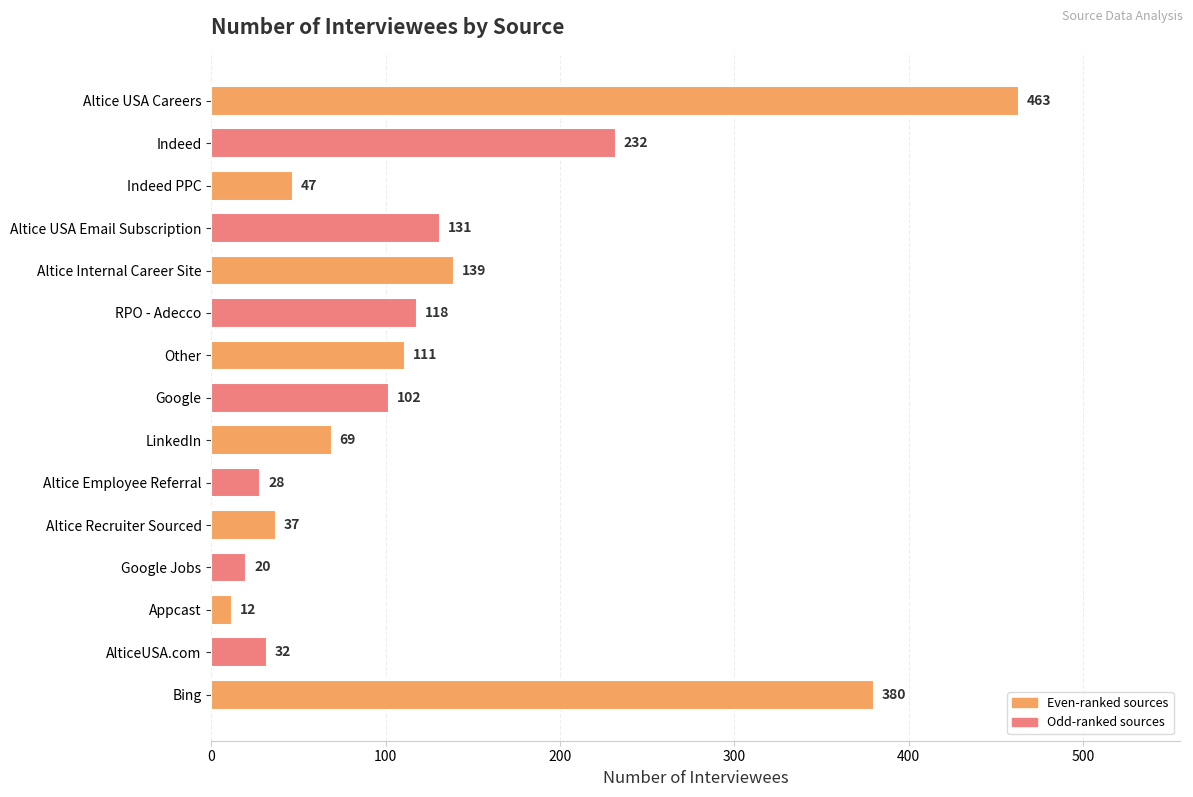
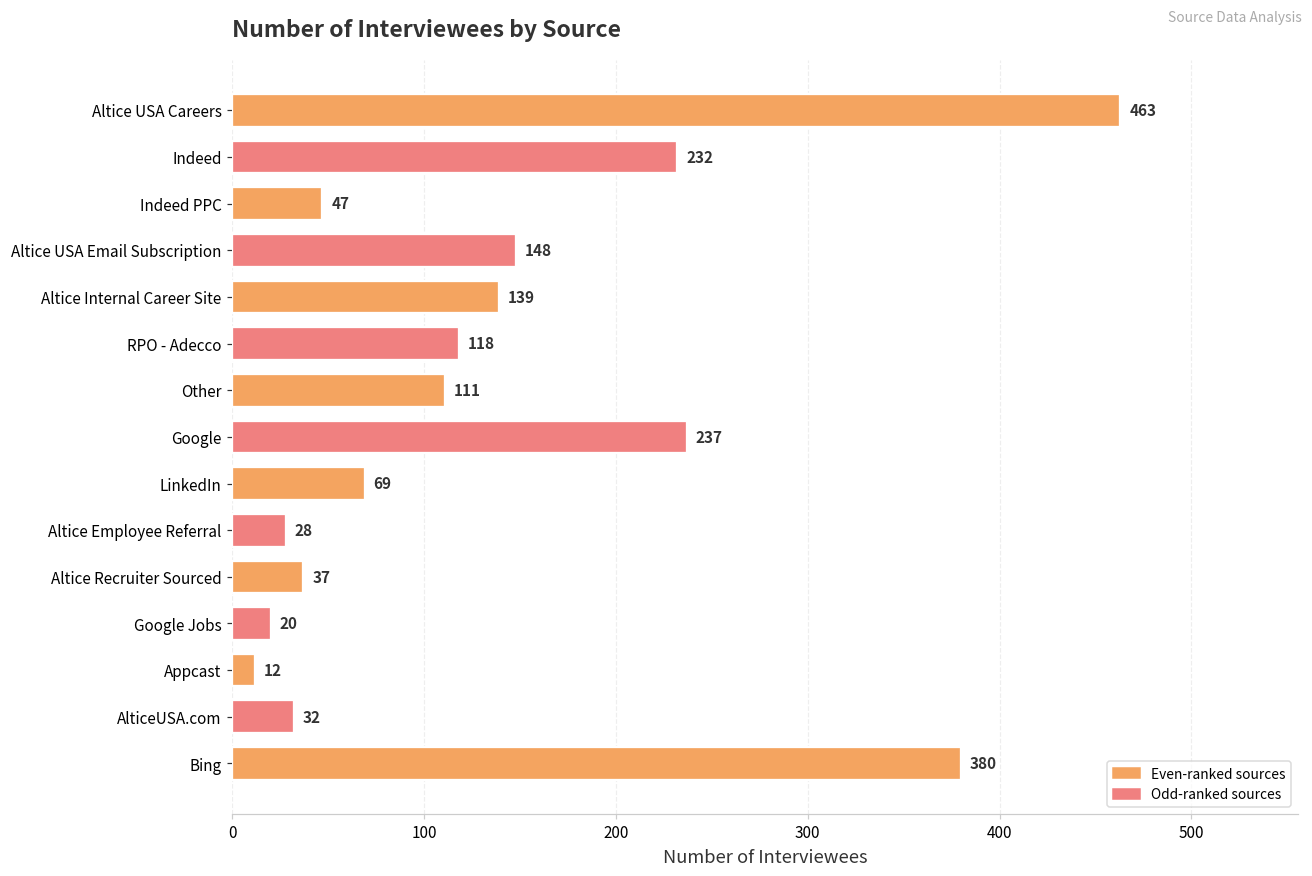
Altice USA Email Subscription: 131 -> 148
Google: 102 -> 237
